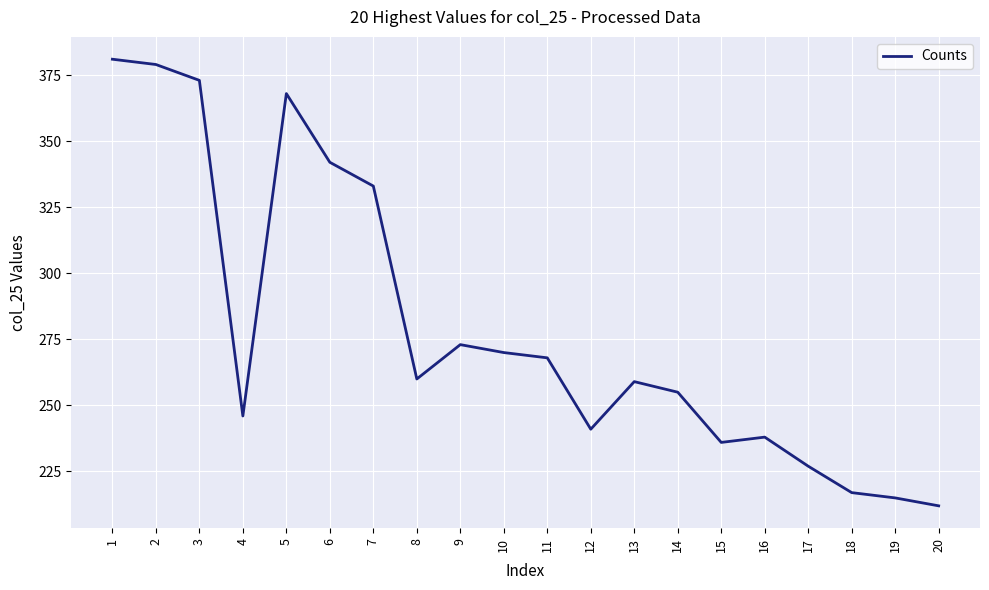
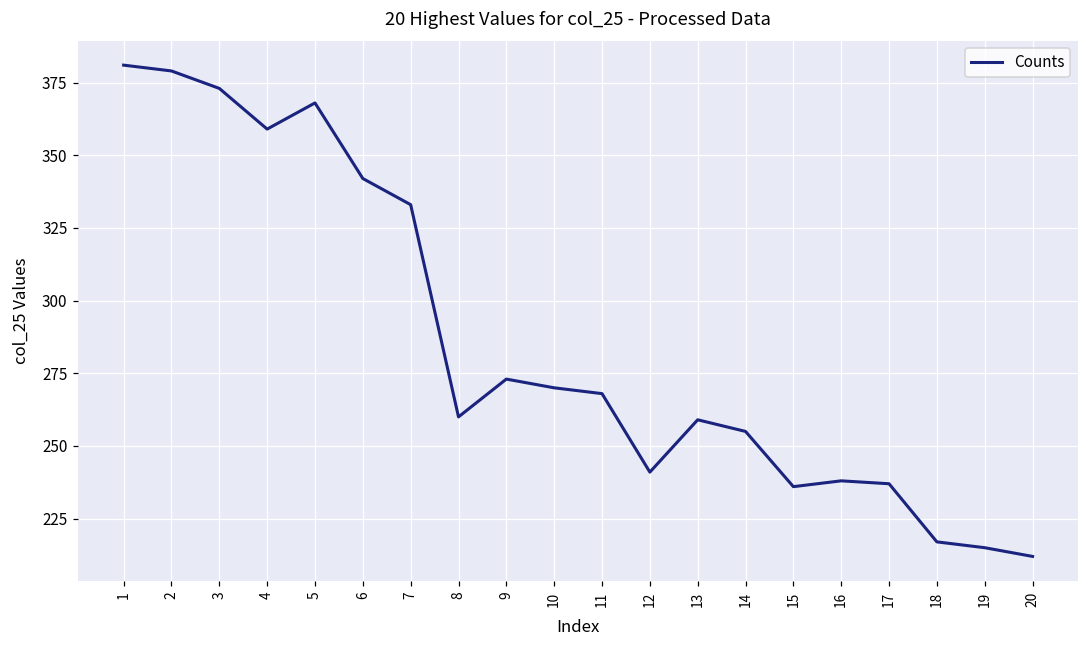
4: 246 -> 359
17: 227 -> 237
